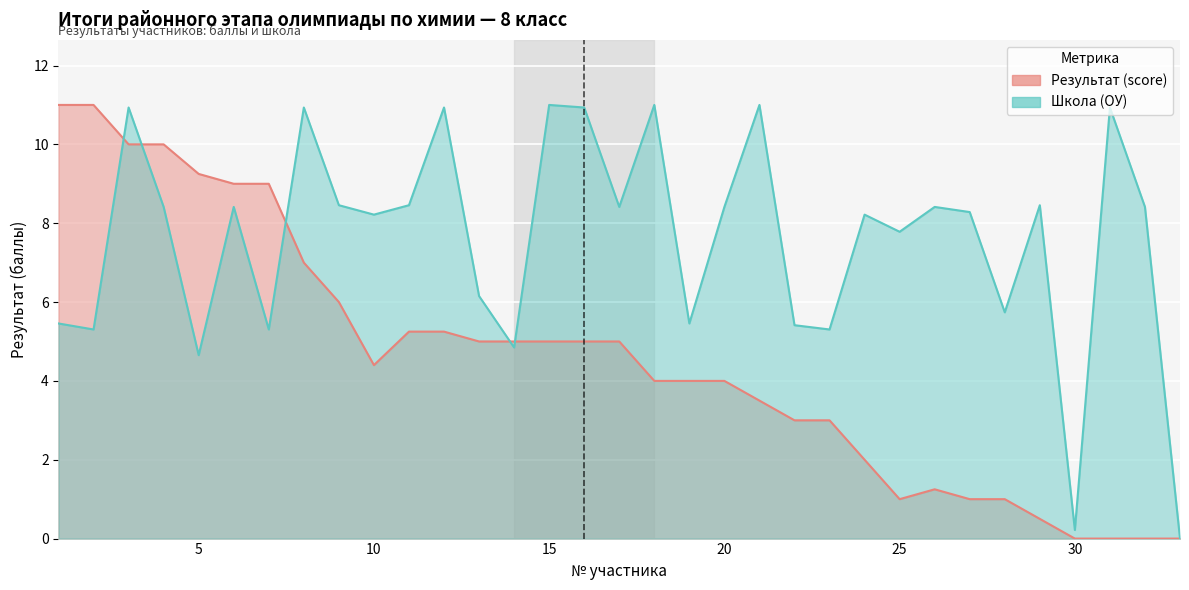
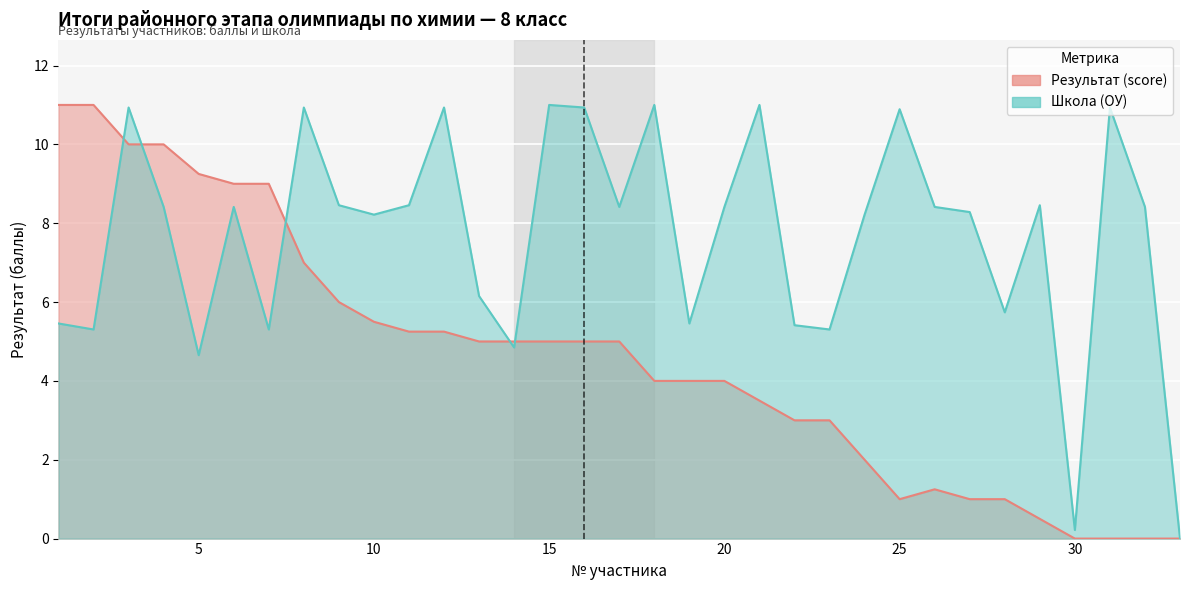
Результат (score), 10: 4.4 -> 5.5
Школа (ОУ), 25: 7.8 -> 10.9
